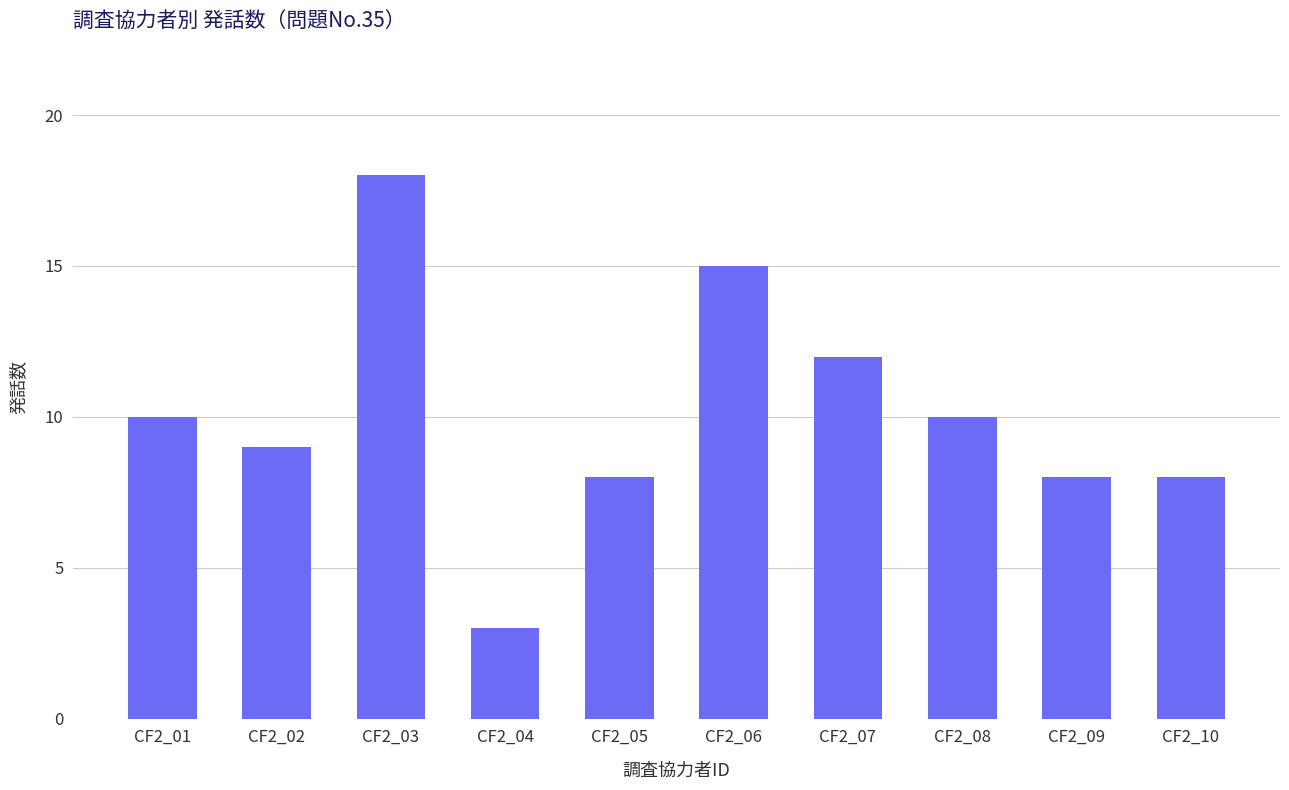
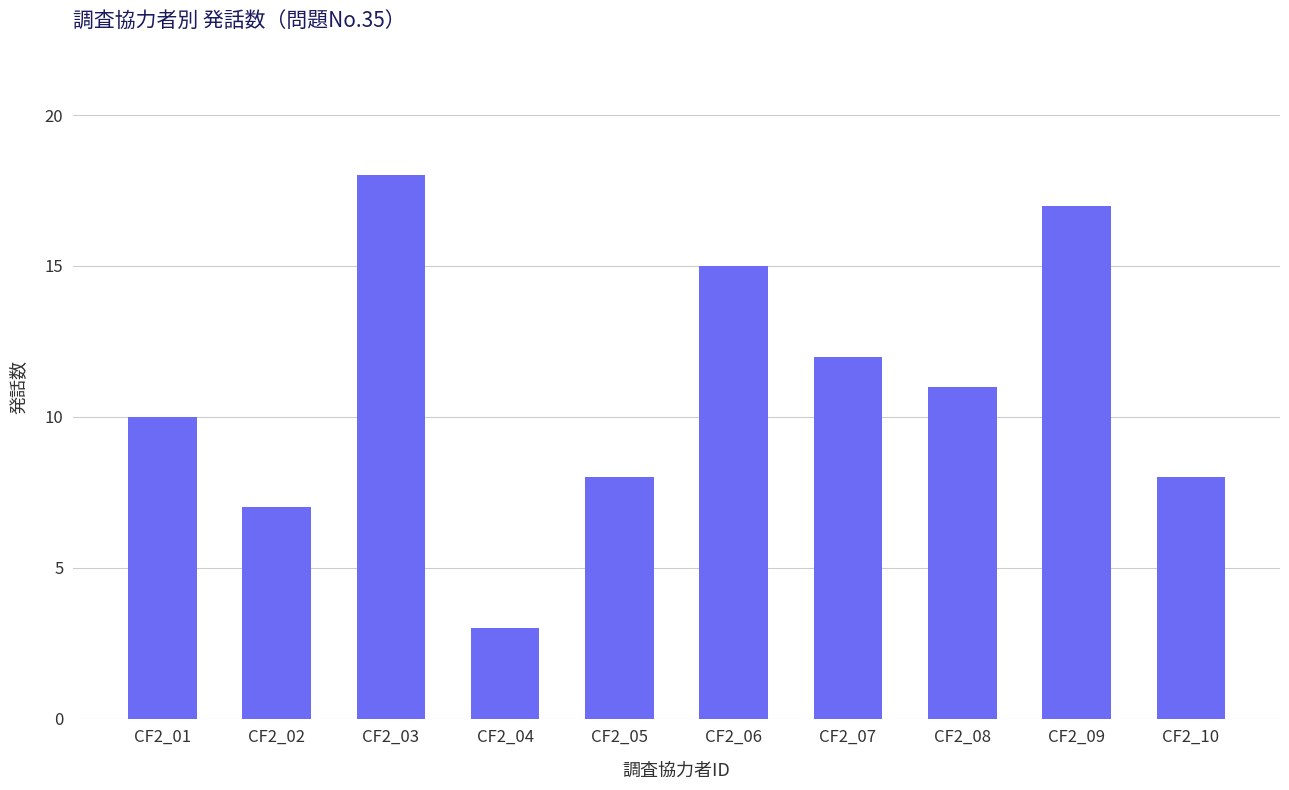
CF2_02: 9 -> 7
CF2_08: 10 -> 11
CF2_09: 8 -> 17
